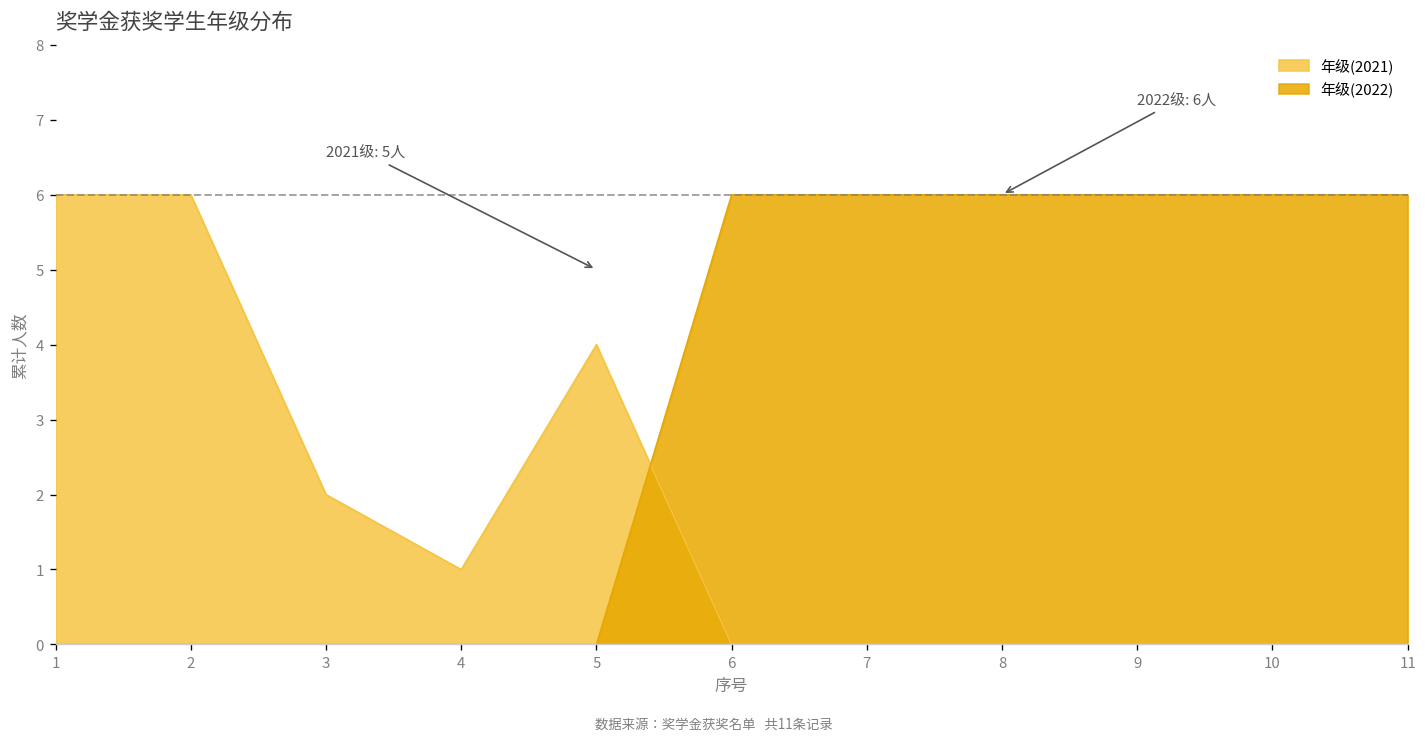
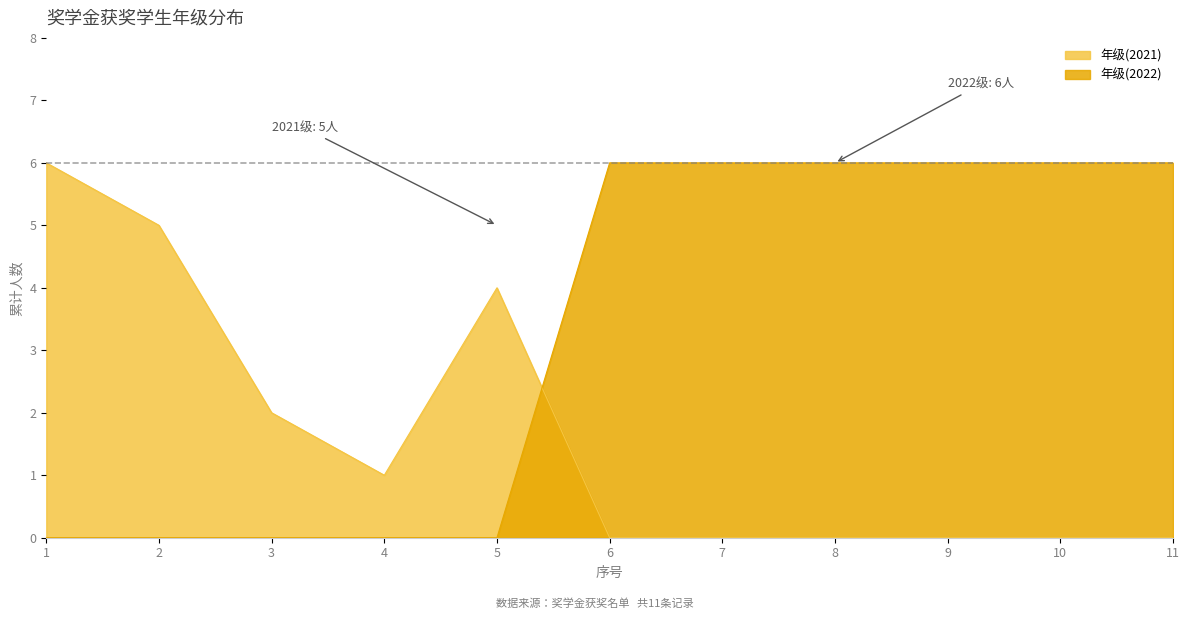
年级(2021), 2: 6 -> 5
